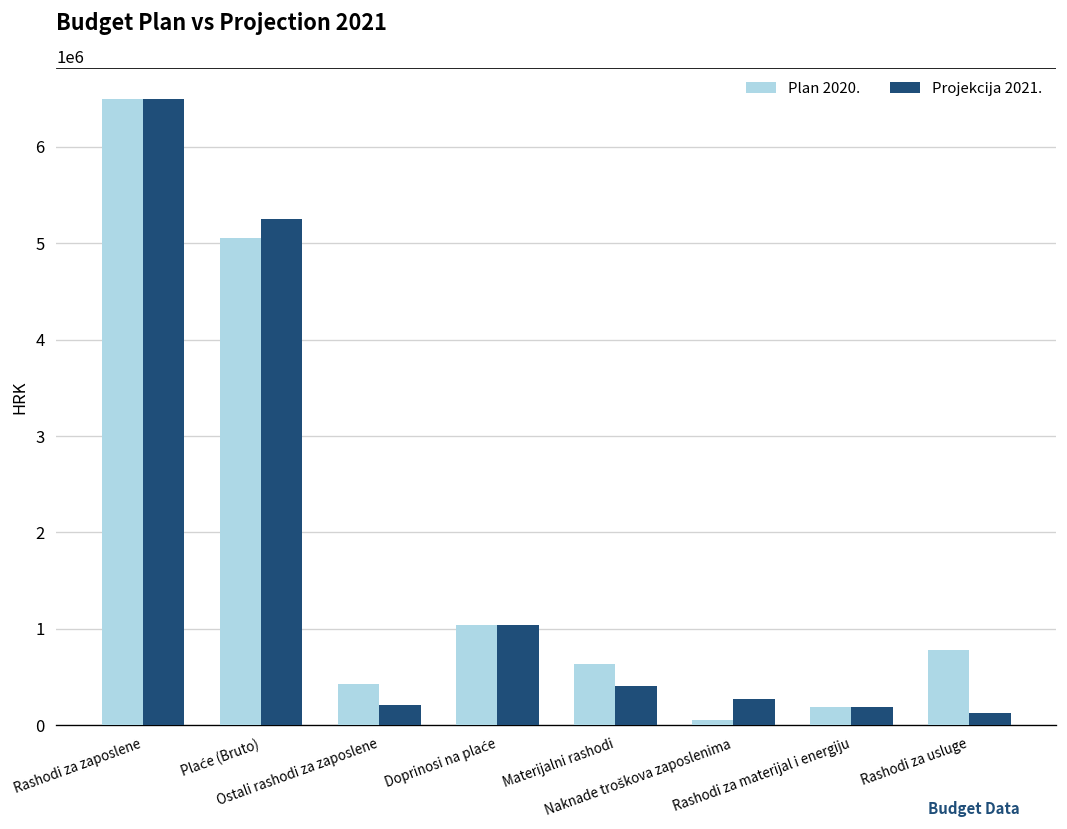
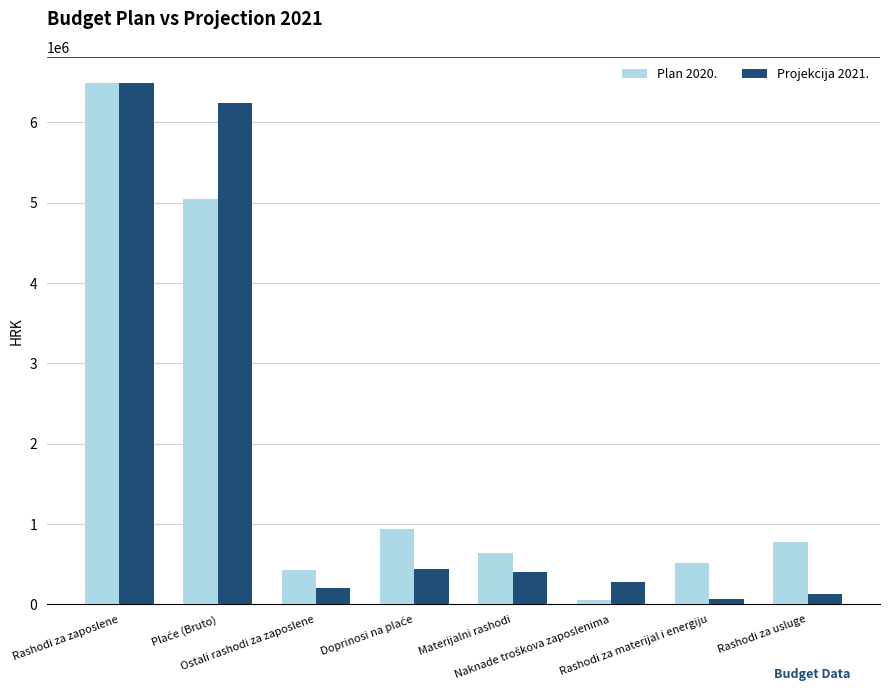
Projekcija 2021., Plaće (Bruto): 5200000 -> 6200000
Plan 2020., Doprinosi na plaće: 1000000 -> 900000
Projekcija 2021., Doprinosi na plaće: 1000000 -> 400000
Plan 2020., Rashodi za materijal i energiju: 200000 -> 500000
Projekcija 2021., Rashodi za materijal i energiju: 200000 -> 100000
